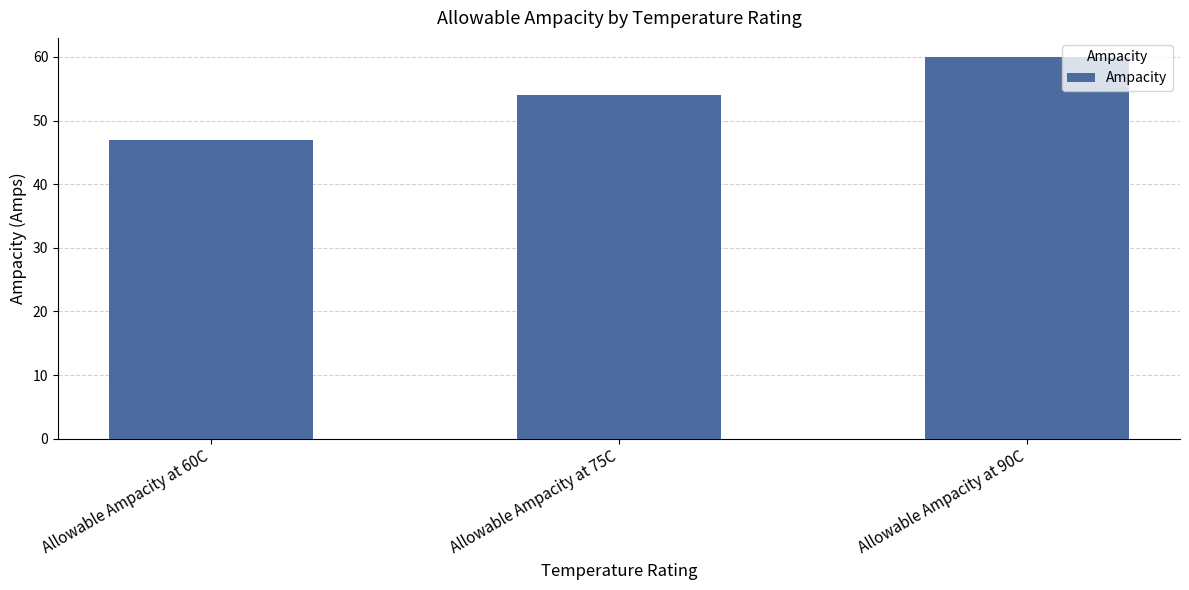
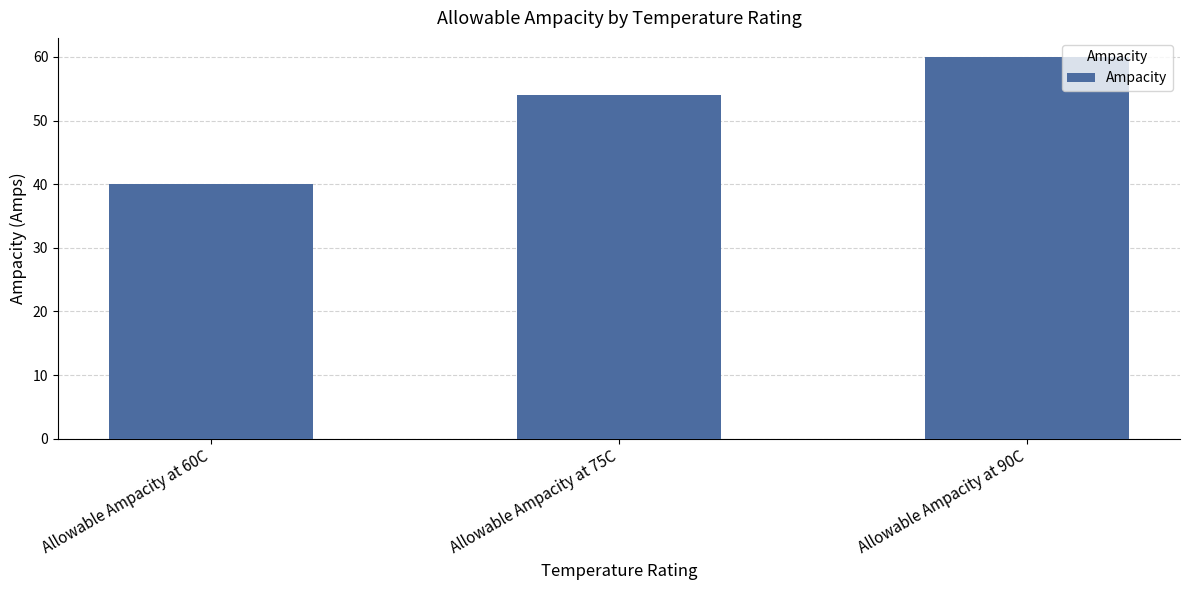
Allowable Ampacity at 60C: 47 -> 40
